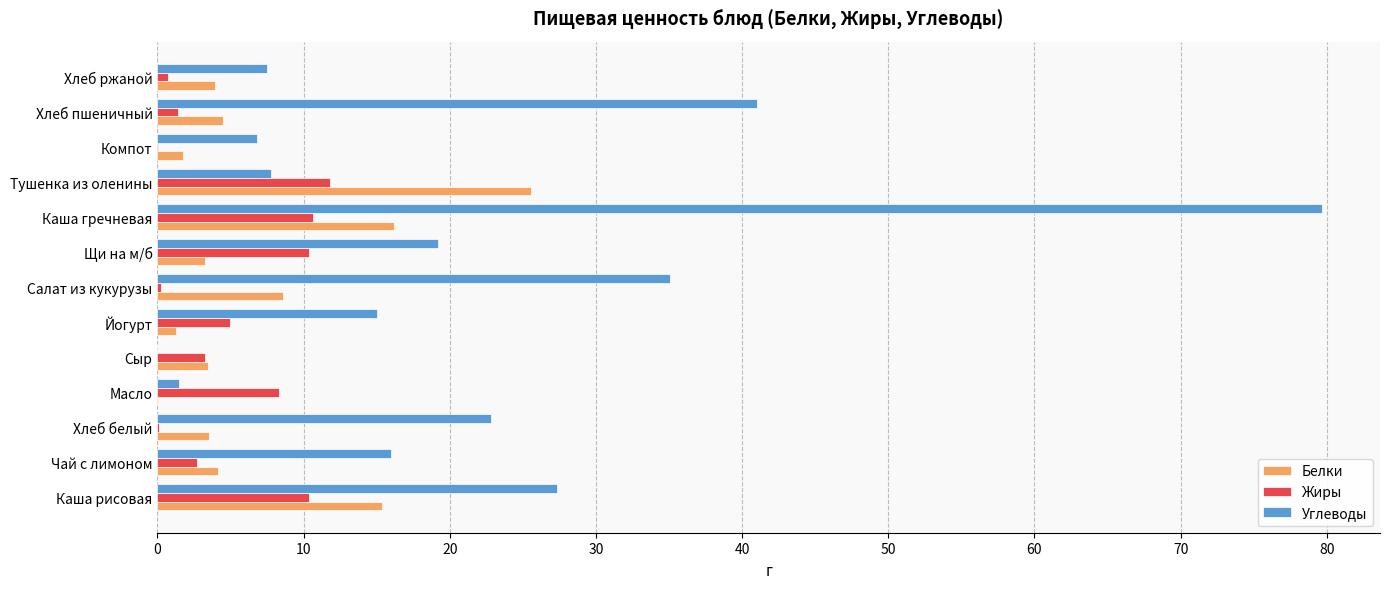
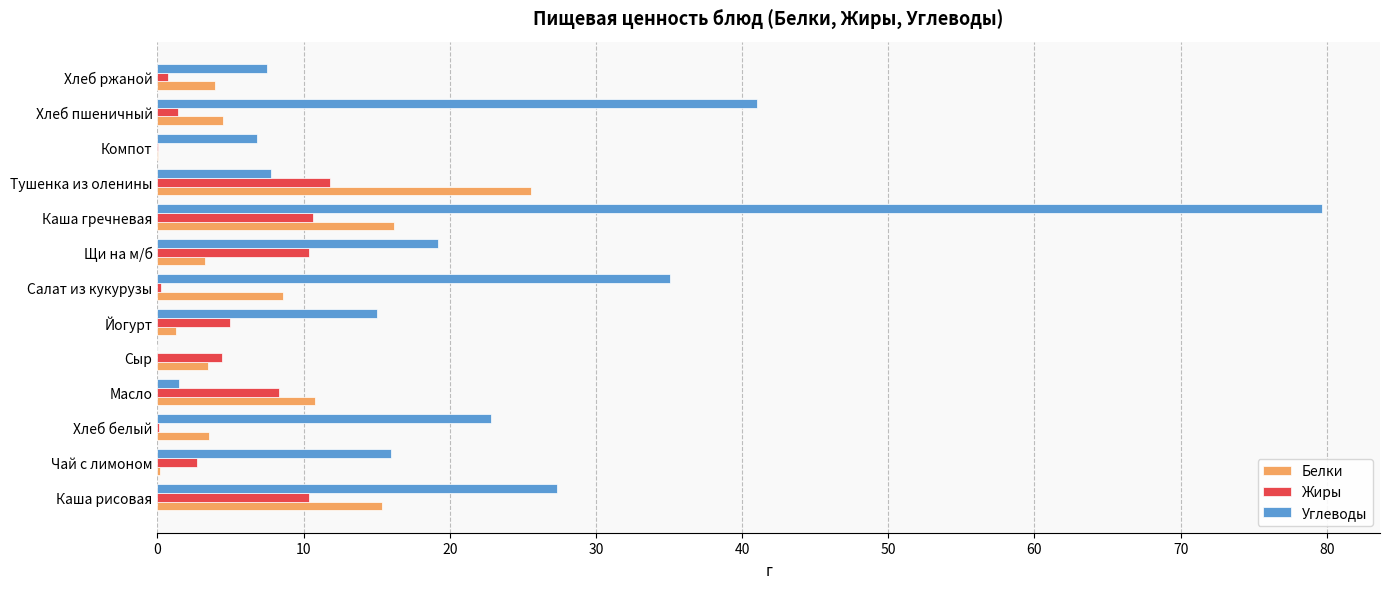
Белки, Компот: 1.8 -> 0.0
Жиры, Сыр: 3.3 -> 4.4
Белки, Масло: 0.0 -> 10.8
Белки, Чай с лимоном: 4.1 -> 0.2
